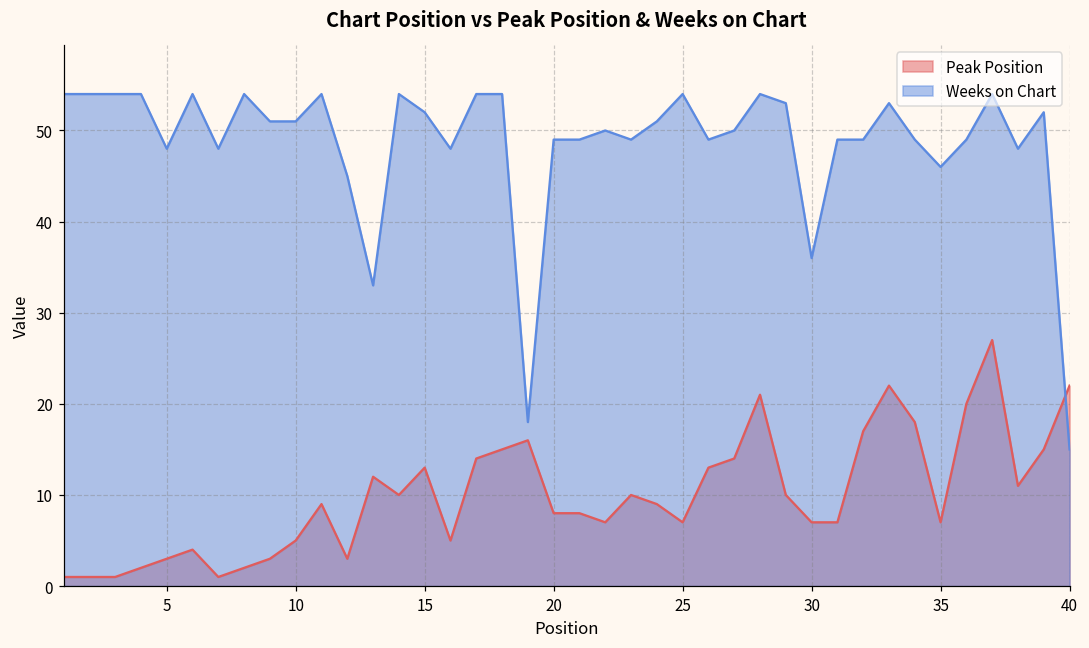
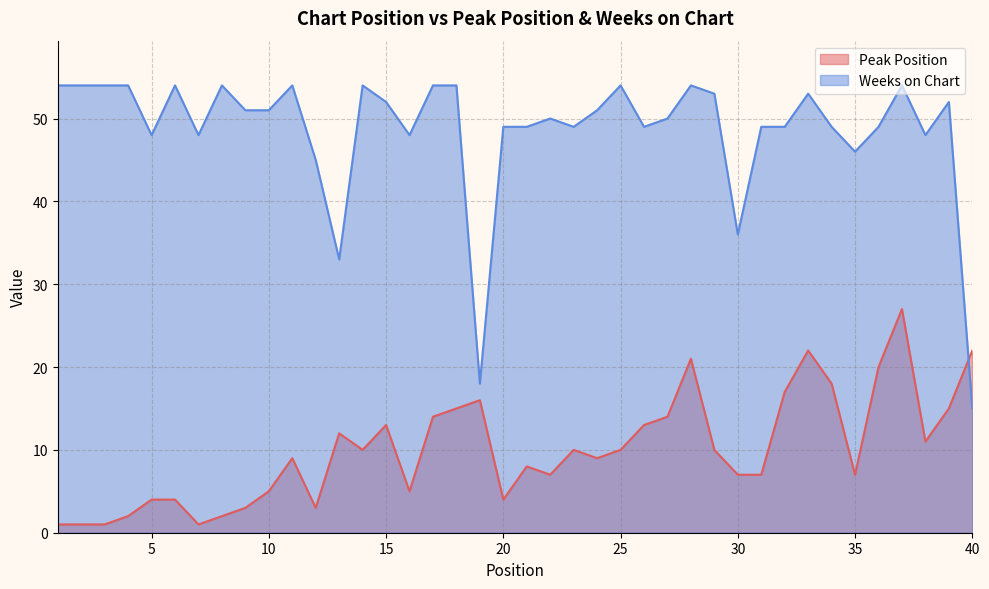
Peak Position, 5: 3 -> 4
Peak Position, 20: 8 -> 4
Peak Position, 25: 7 -> 10
